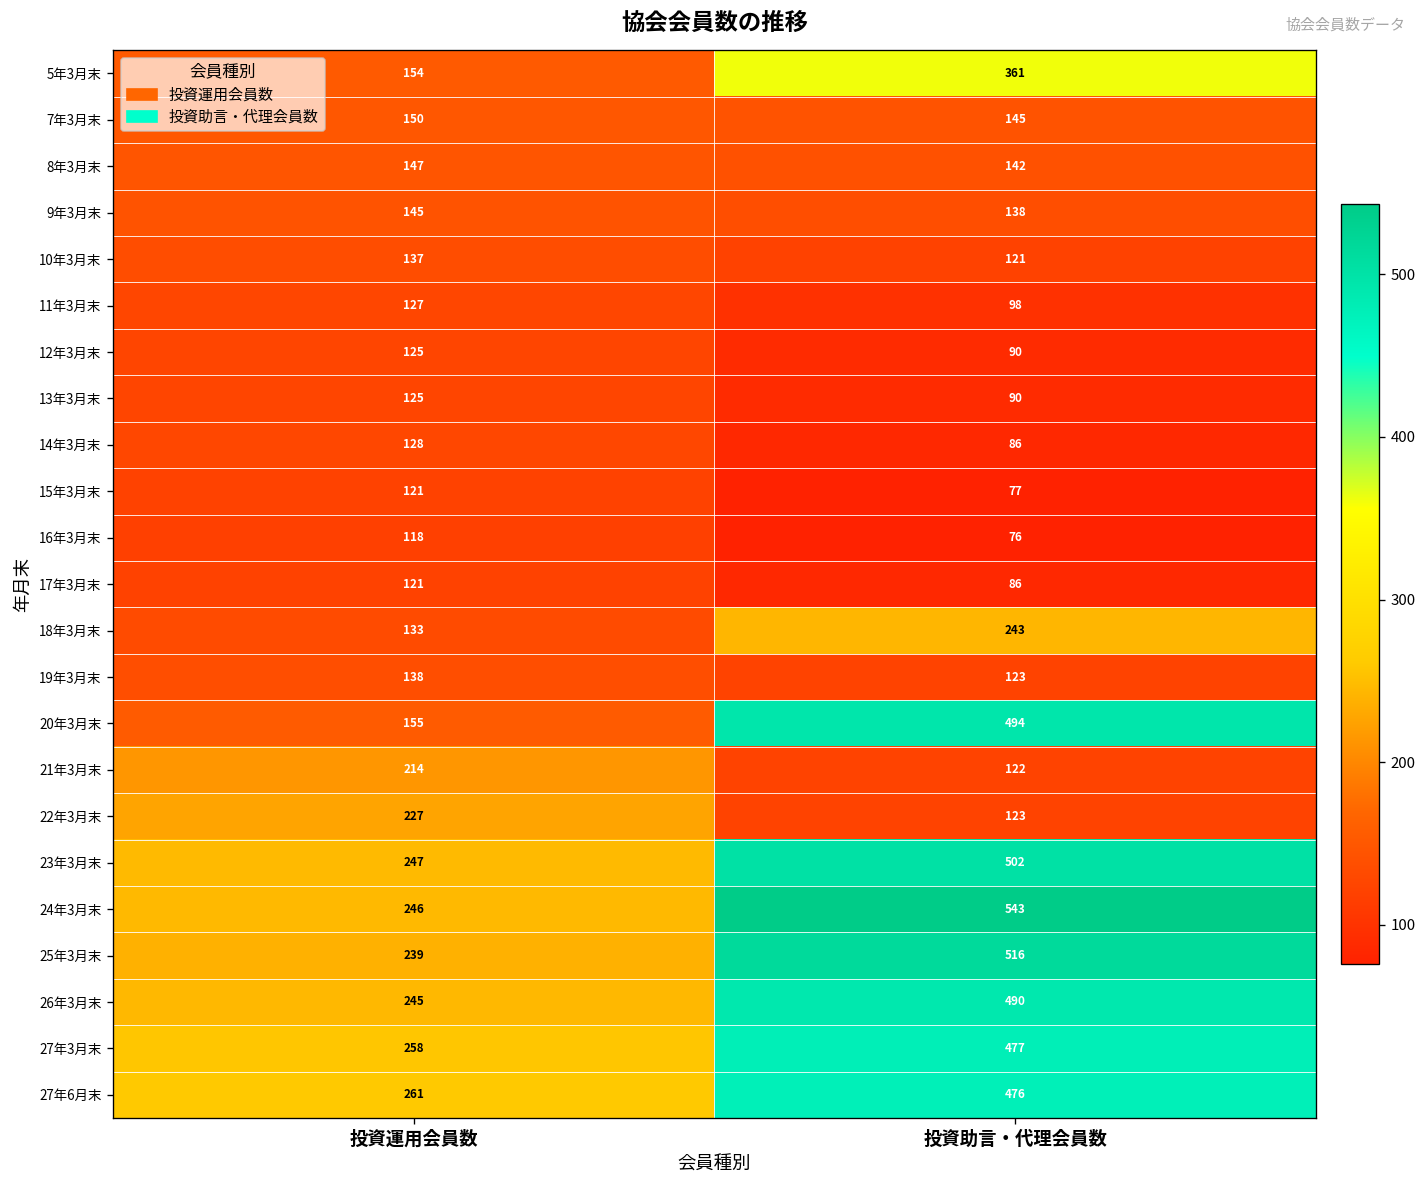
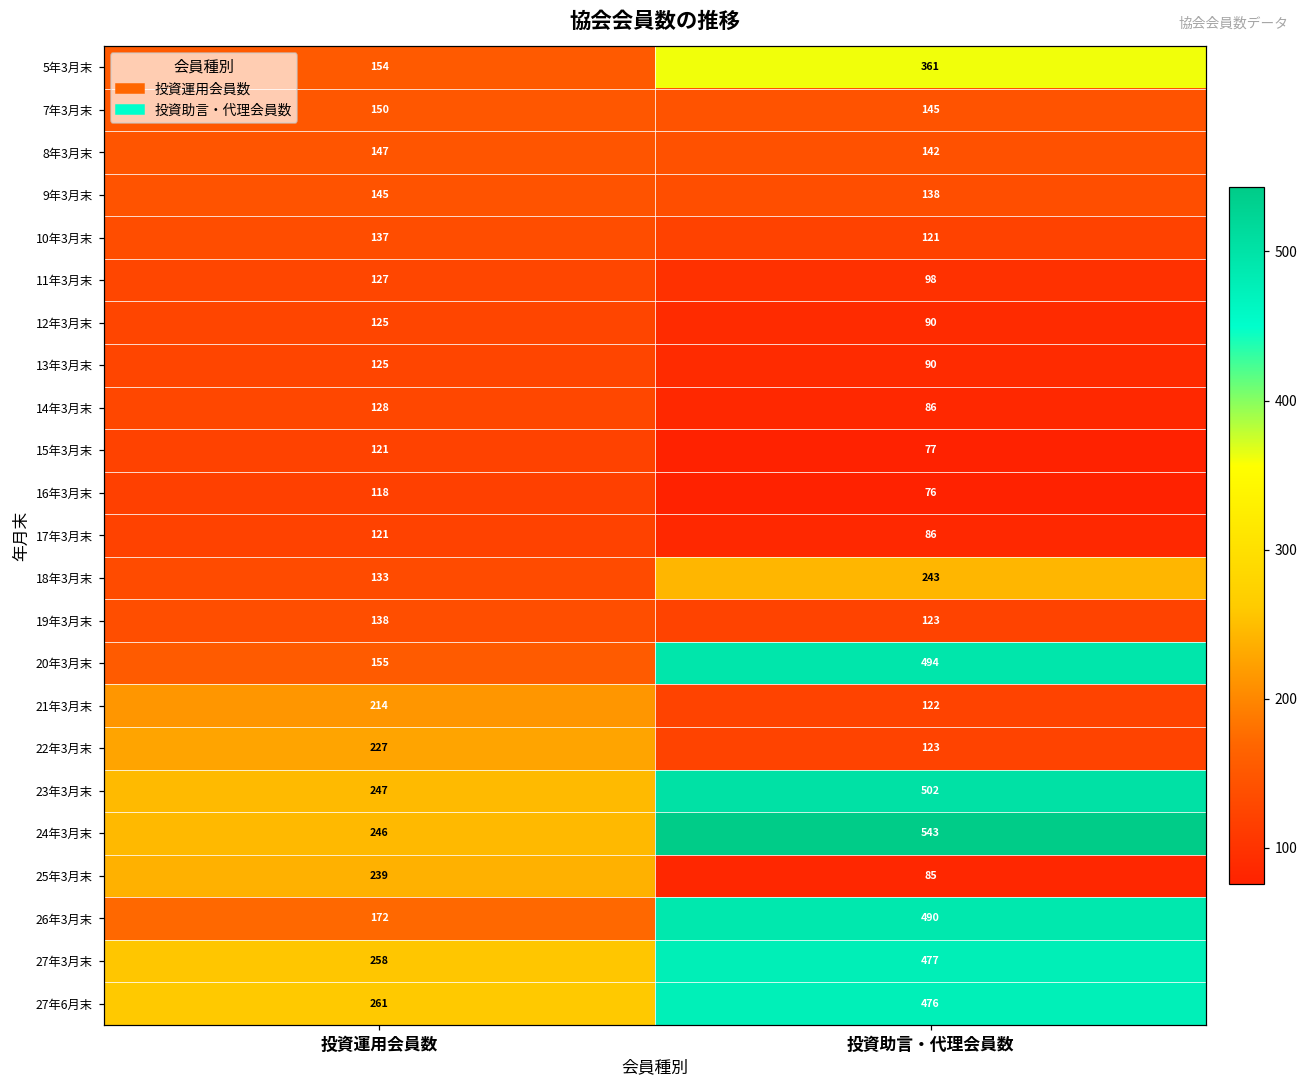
25年3月末, 投資助言・代理会員数: 516 -> 85
26年3月末, 投資運用会員数: 245 -> 172
